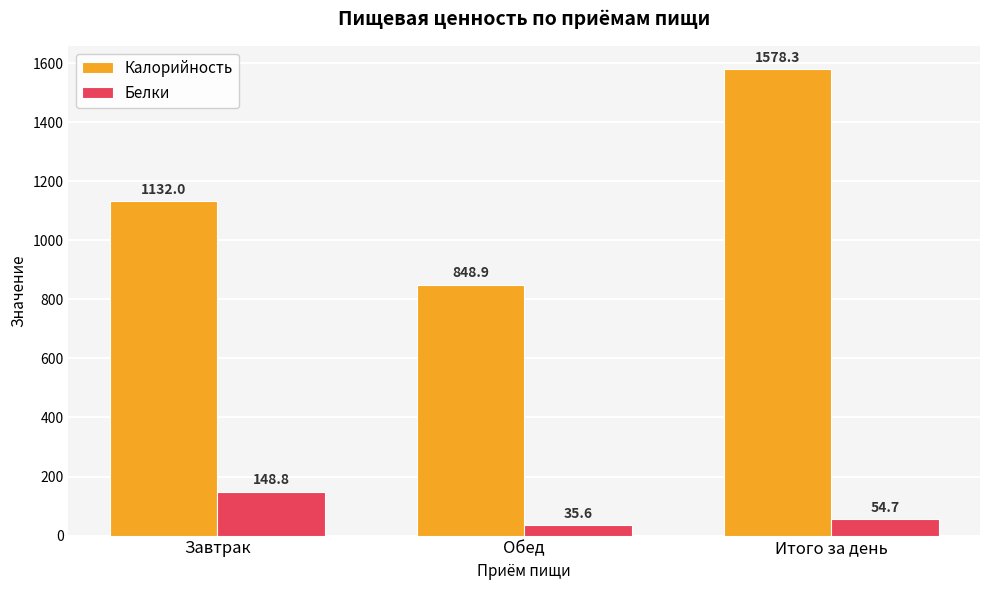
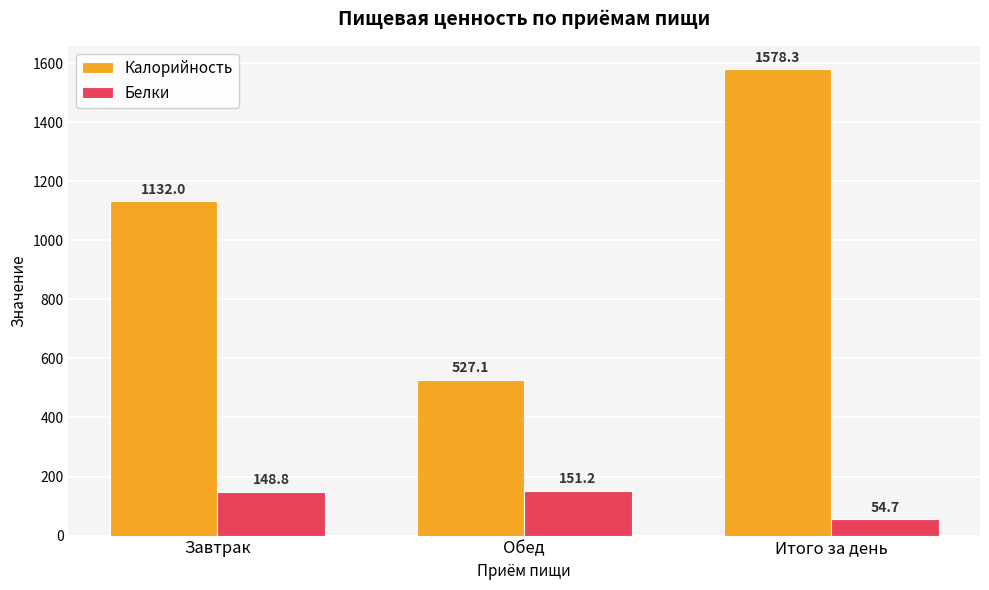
Калорийность, Обед: 848.9 -> 527.1
Белки, Обед: 35.6 -> 151.2
